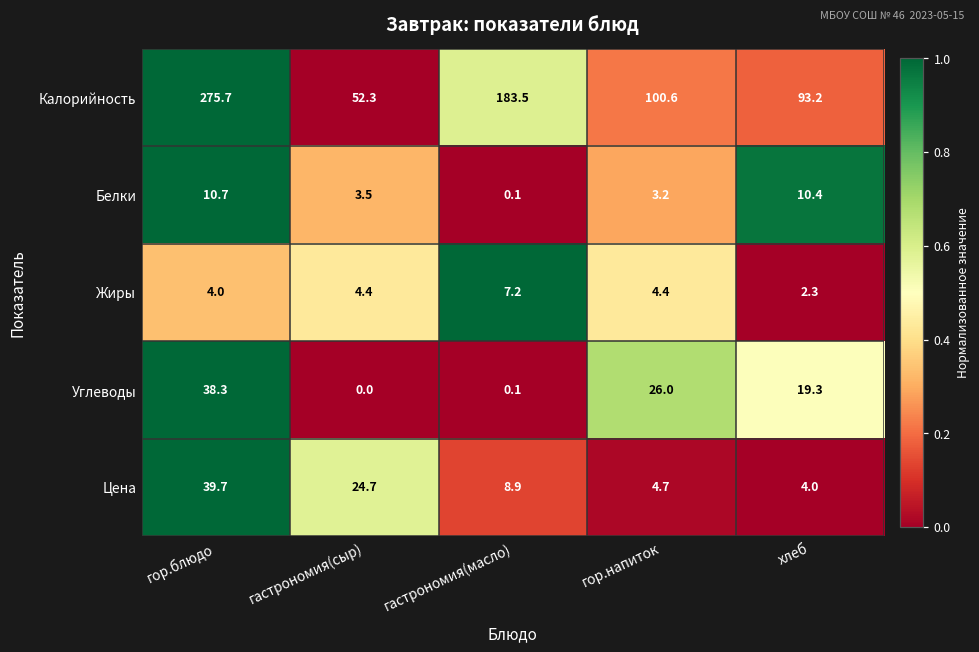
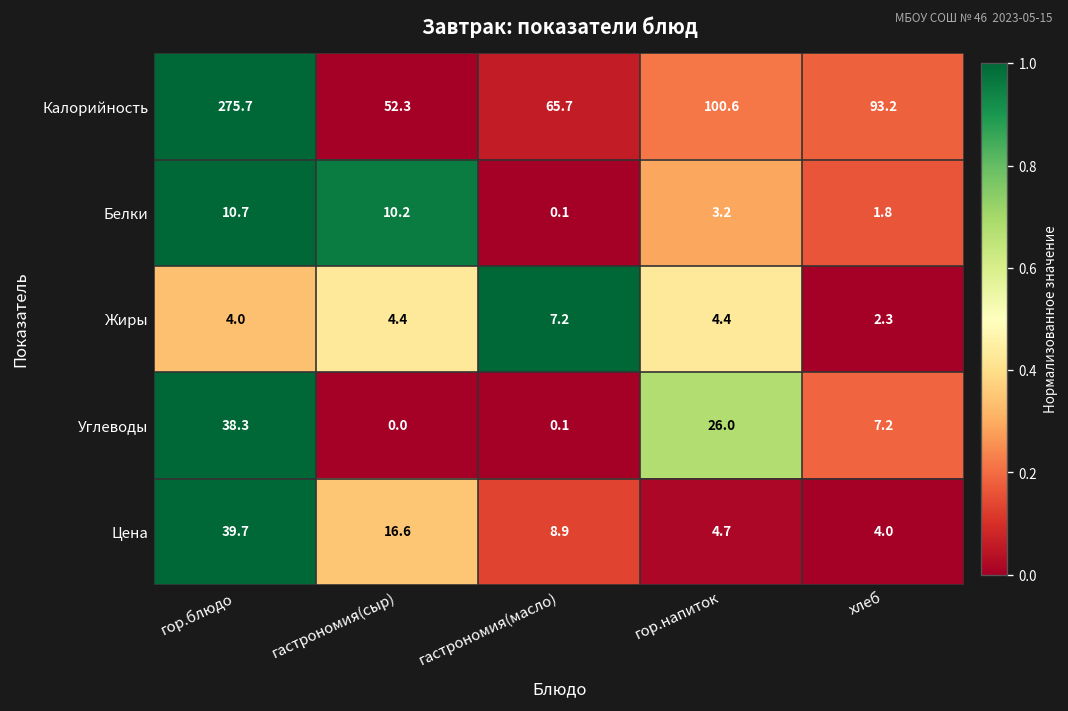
Калорийность, гастрономия(масло): 183.5 -> 65.7
Белки, гастрономия(сыр): 3.5 -> 10.2
Белки, хлеб: 10.4 -> 1.8
Углеводы, хлеб: 19.3 -> 7.2
Цена, гастрономия(сыр): 24.7 -> 16.6
